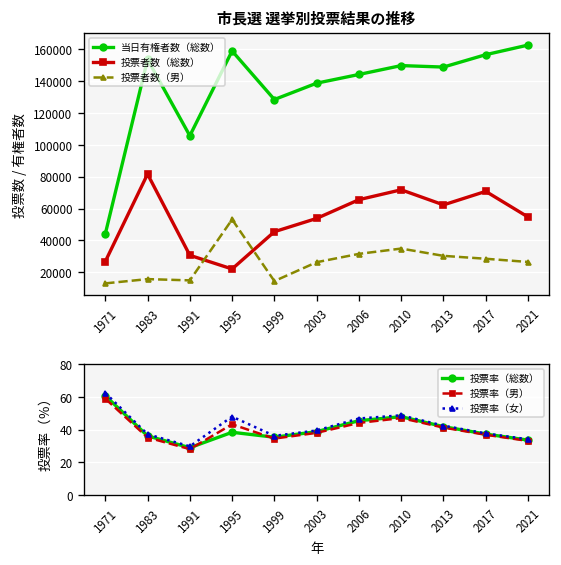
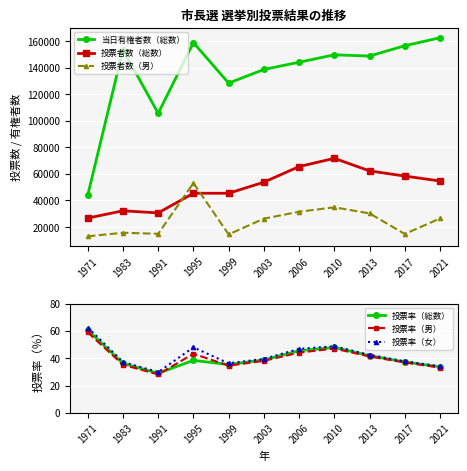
市長選 選挙別投票結果の推移, 投票者数（総数）, 1983: 82000 -> 32000
市長選 選挙別投票結果の推移, 投票者数（総数）, 1995: 22000 -> 45000
市長選 選挙別投票結果の推移, 投票者数（総数）, 2017: 71000 -> 58000
市長選 選挙別投票結果の推移, 投票者数（男）, 2017: 28000 -> 15000
